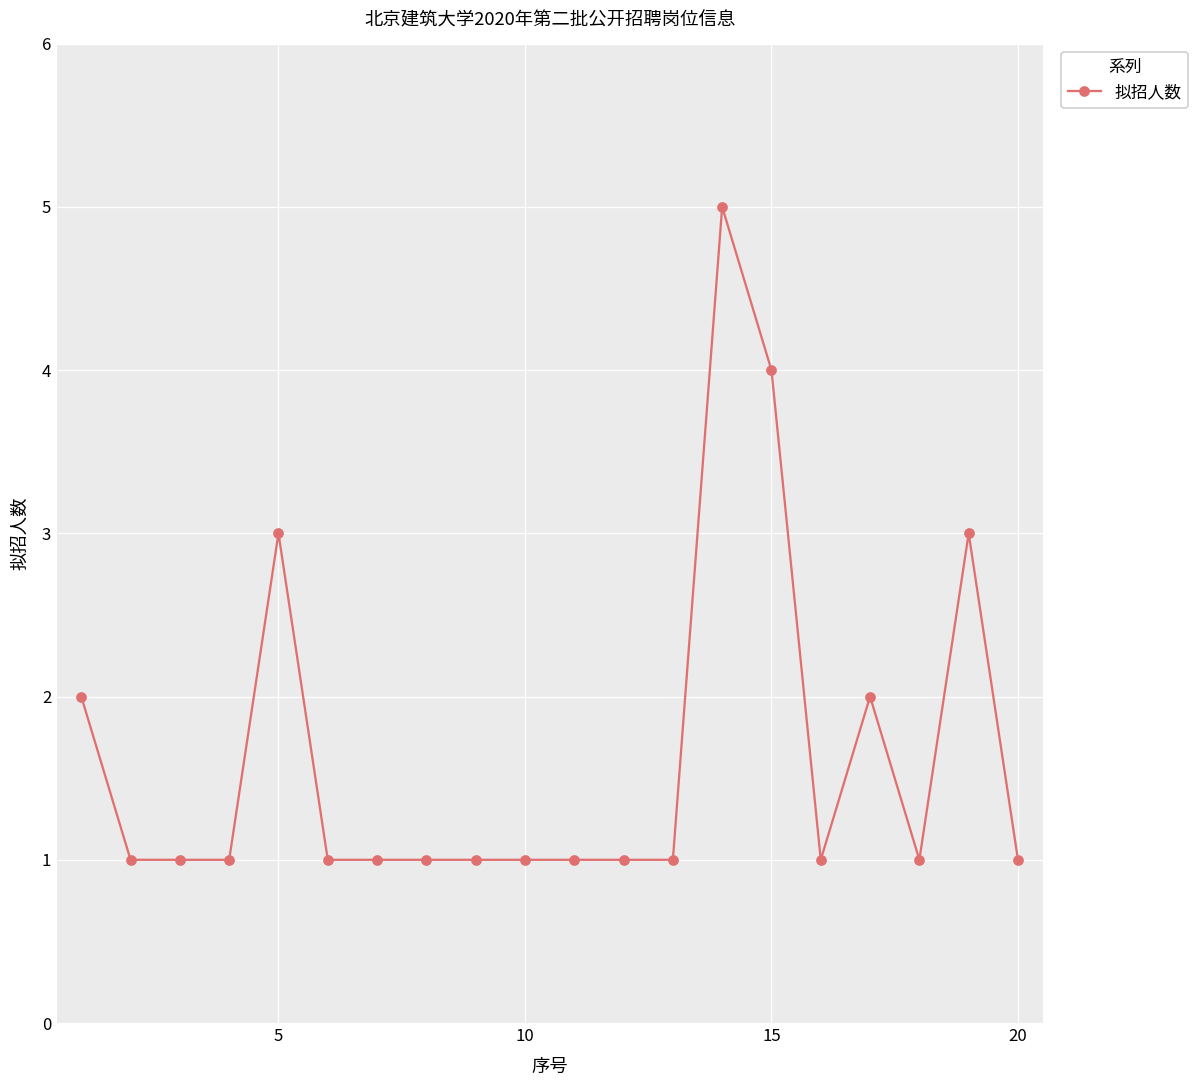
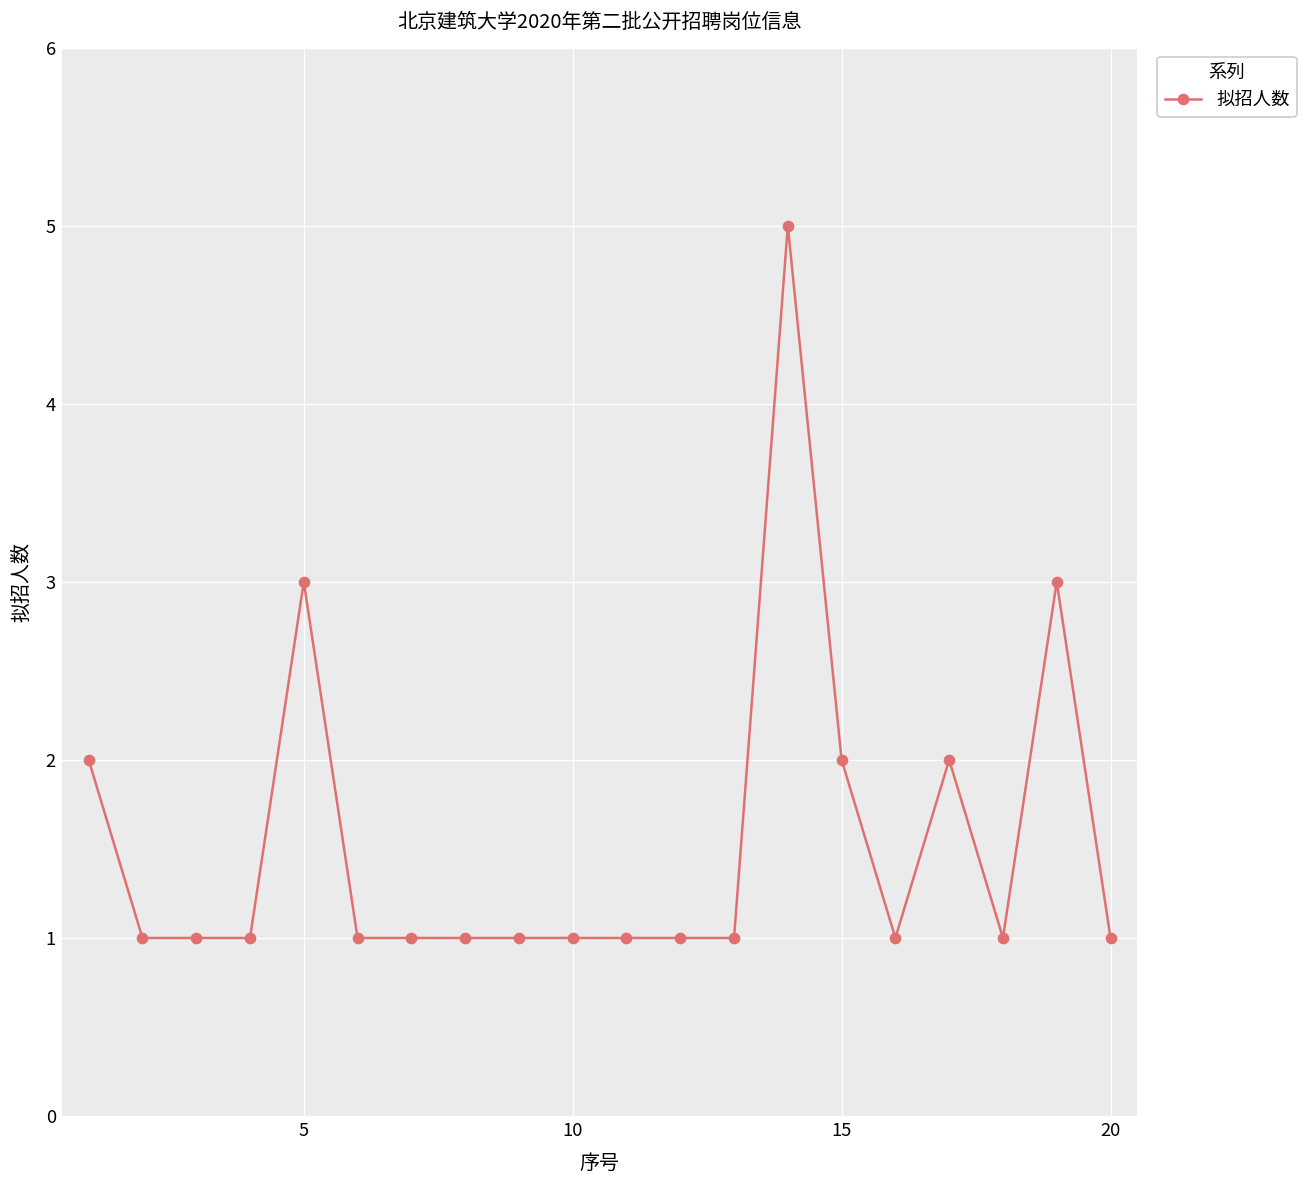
15: 4 -> 2
